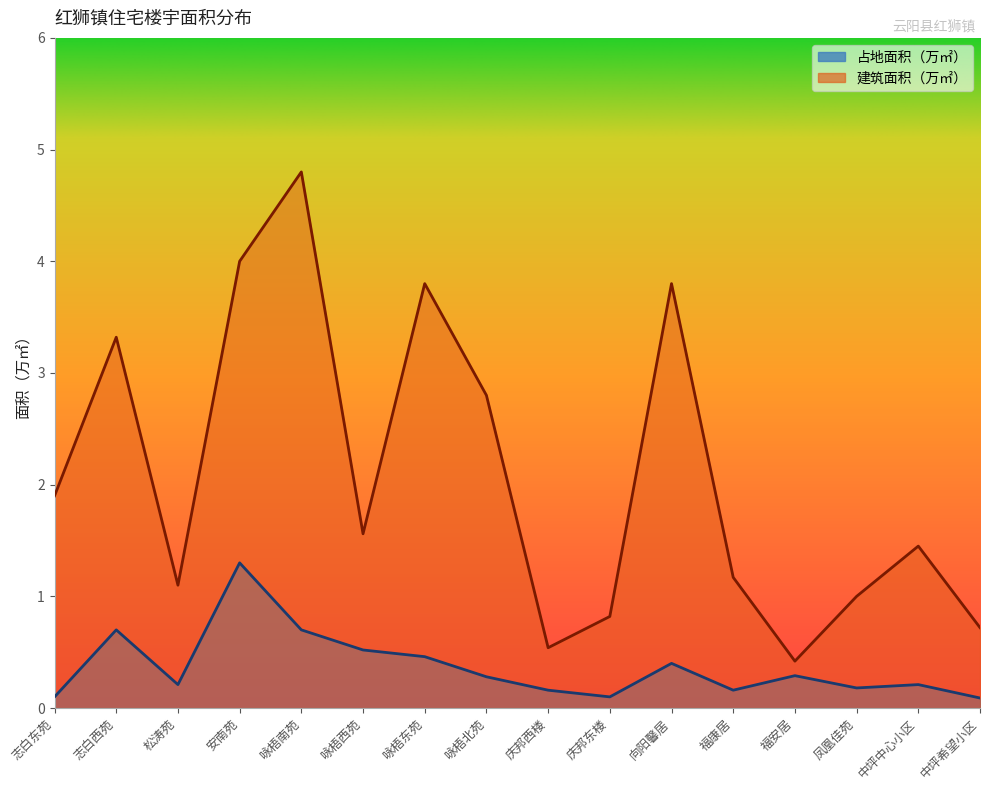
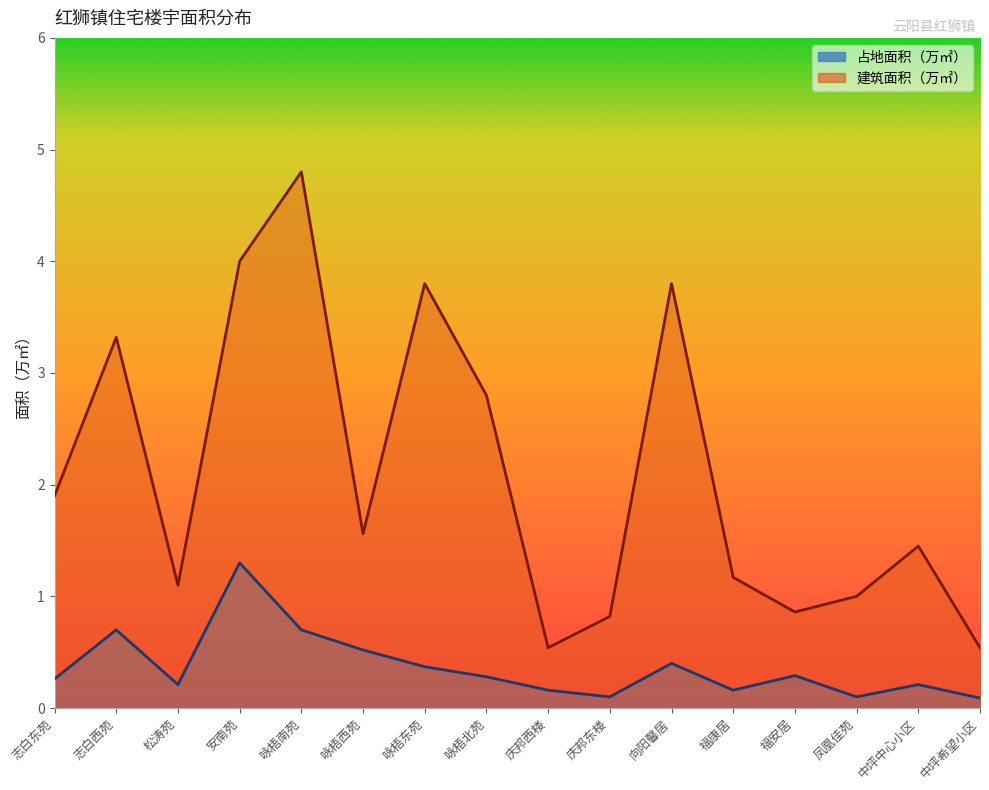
占地面积（万㎡）, 志白东苑: 0.10 -> 0.26
占地面积（万㎡）, 咏梧东苑: 0.46 -> 0.37
建筑面积（万㎡）, 福安居: 0.42 -> 0.86
占地面积（万㎡）, 凤凰佳苑: 0.18 -> 0.10
建筑面积（万㎡）, 中坪希望小区: 0.72 -> 0.54
